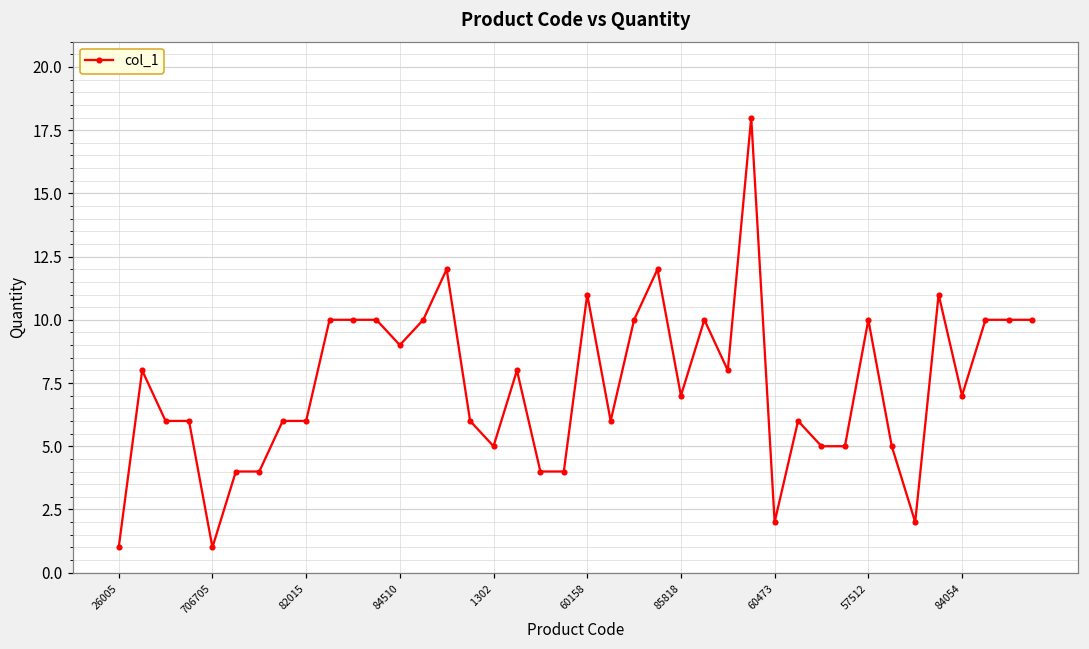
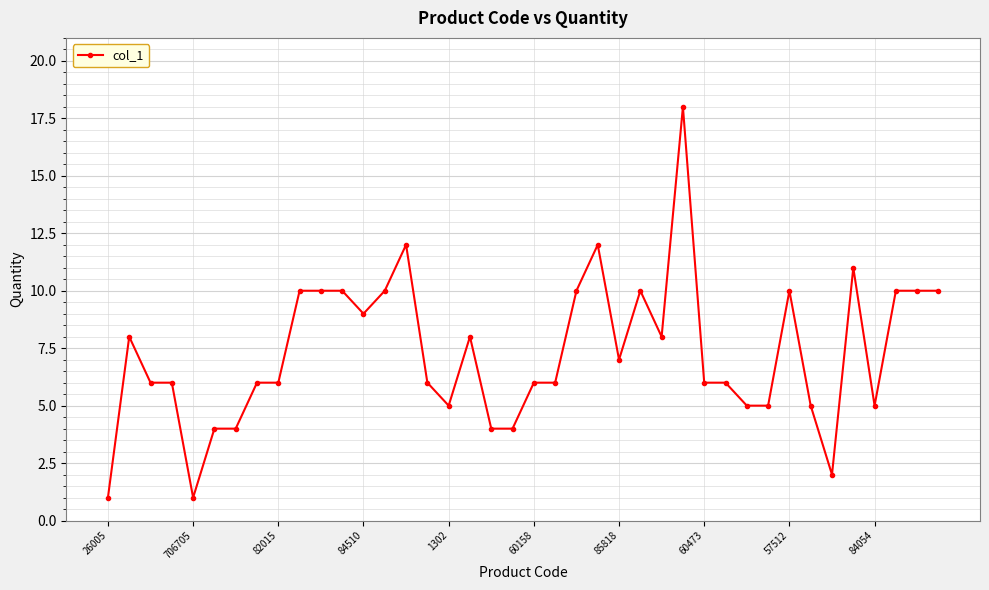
60158: 11 -> 6
60473: 2 -> 6
84054: 7 -> 5
